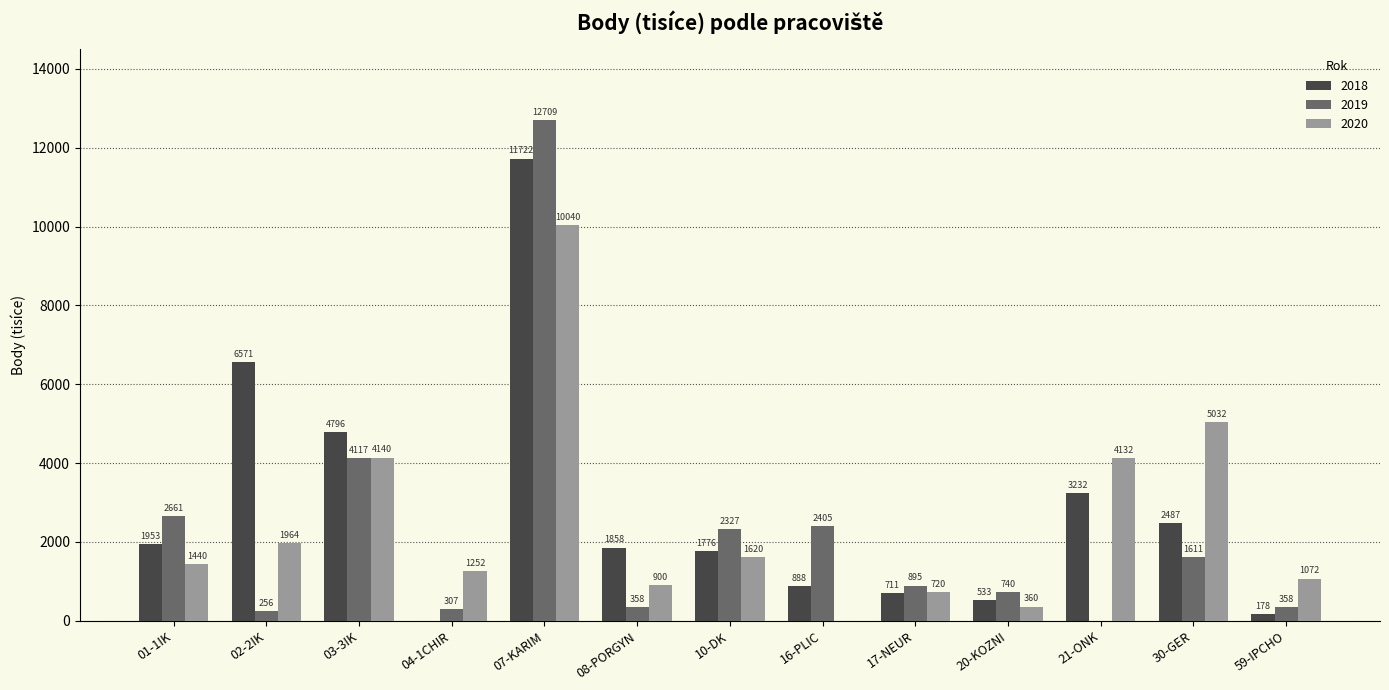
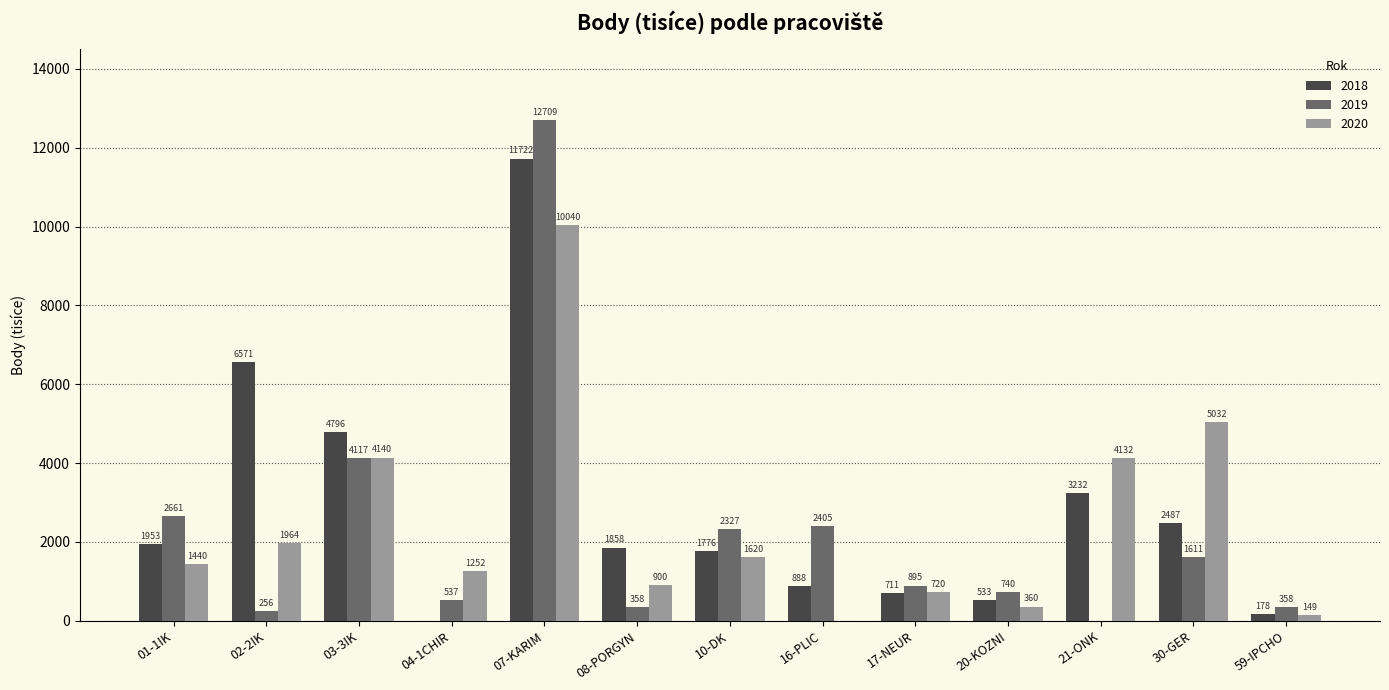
2019, 04-1CHIR: 307 -> 537
2020, 59-IPCHO: 1072 -> 149
